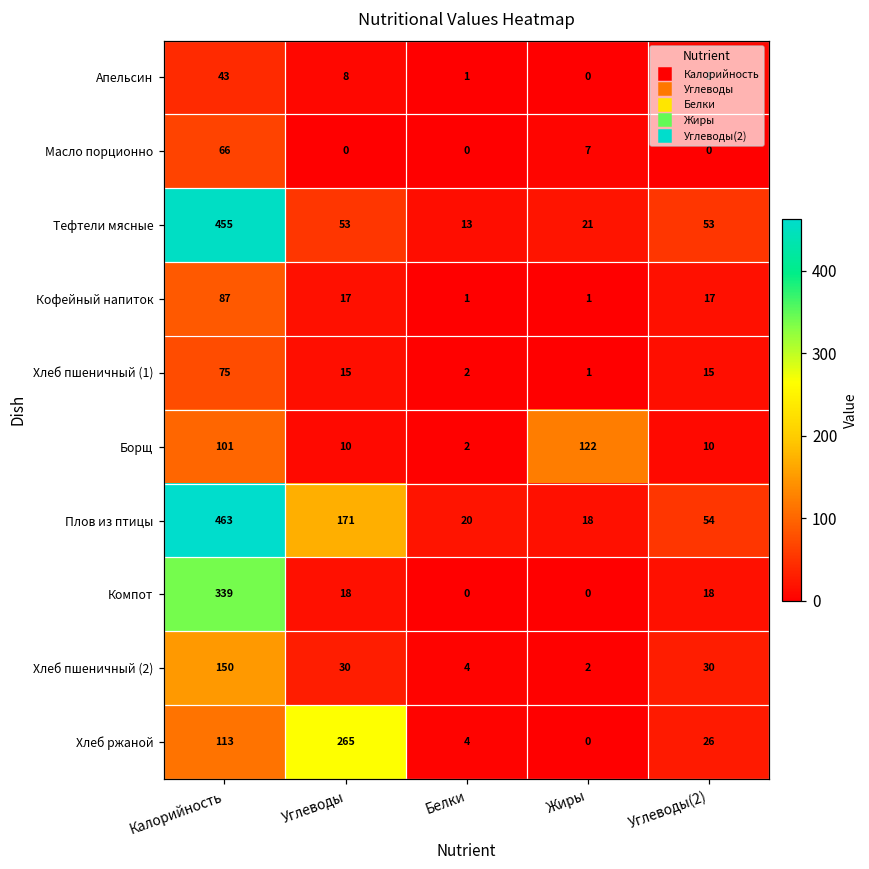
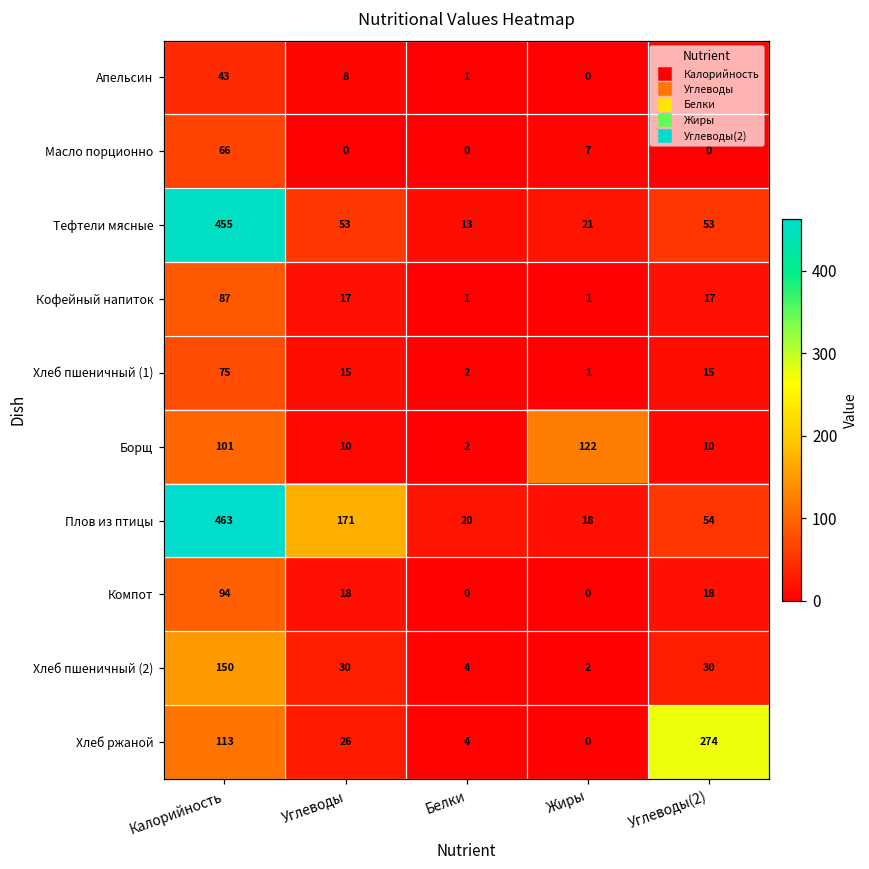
Компот, Калорийность: 339 -> 94
Хлеб ржаной, Углеводы: 265 -> 26
Хлеб ржаной, Углеводы(2): 26 -> 274
